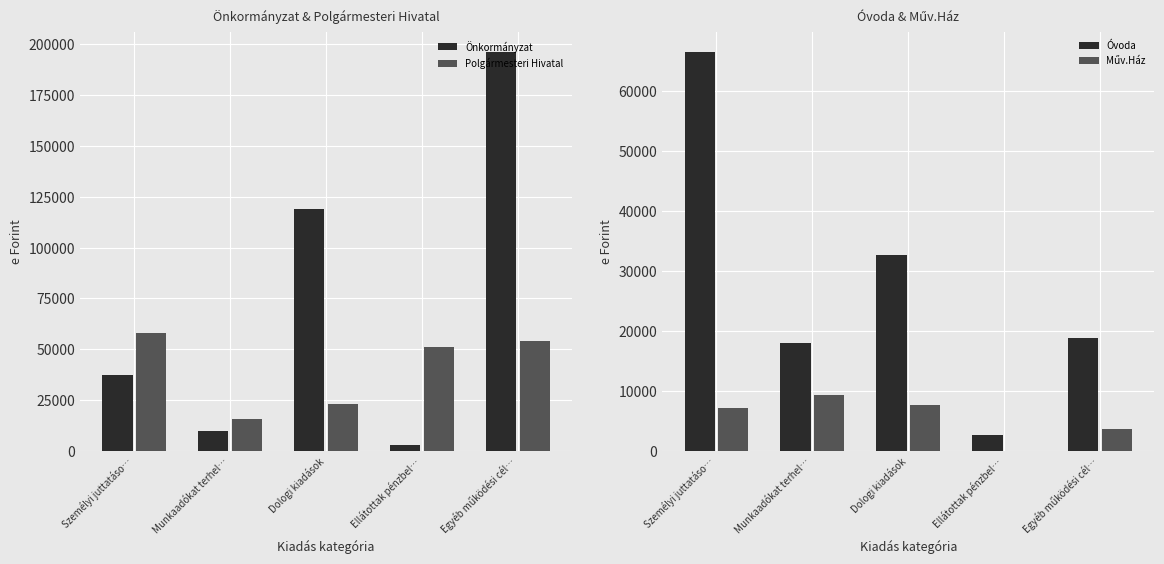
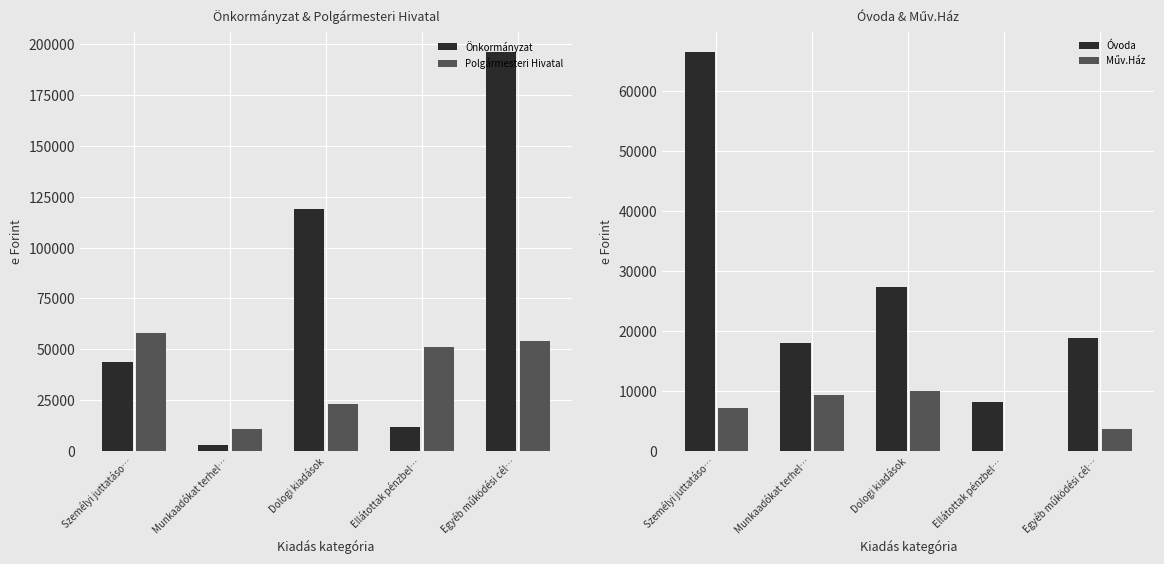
Önkormányzat & Polgármesteri Hivatal, Önkormányzat, Személyi juttatáso…: 37000 -> 44000
Önkormányzat & Polgármesteri Hivatal, Önkormányzat, Munkaadókat terhel…: 10000 -> 3000
Önkormányzat & Polgármesteri Hivatal, Polgármesteri Hivatal, Munkaadókat terhel…: 16000 -> 11000
Önkormányzat & Polgármesteri Hivatal, Önkormányzat, Ellátottak pénzbel…: 3000 -> 12000
Óvoda & Műv.Ház, Óvoda, Dologi kiadások: 33000 -> 27000
Óvoda & Műv.Ház, Műv.Ház, Dologi kiadások: 8000 -> 10000
Óvoda & Műv.Ház, Óvoda, Ellátottak pénzbel…: 3000 -> 8000
